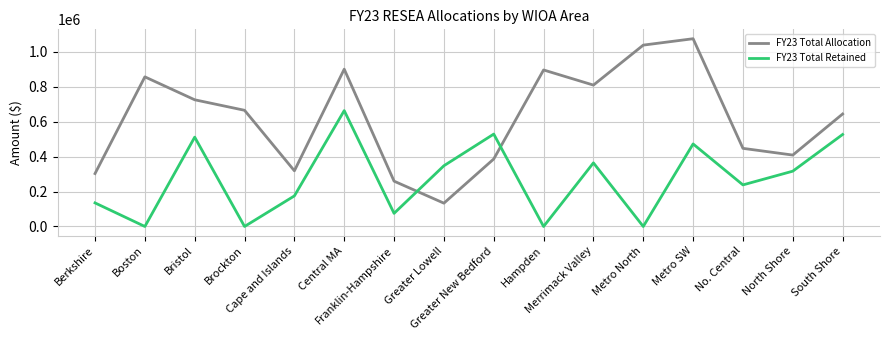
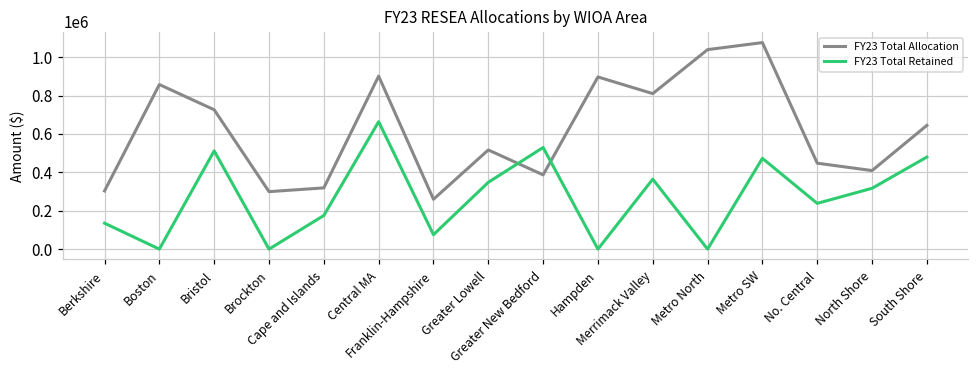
FY23 Total Allocation, Brockton: 670000 -> 300000
FY23 Total Allocation, Greater Lowell: 130000 -> 520000
FY23 Total Retained, South Shore: 530000 -> 480000
